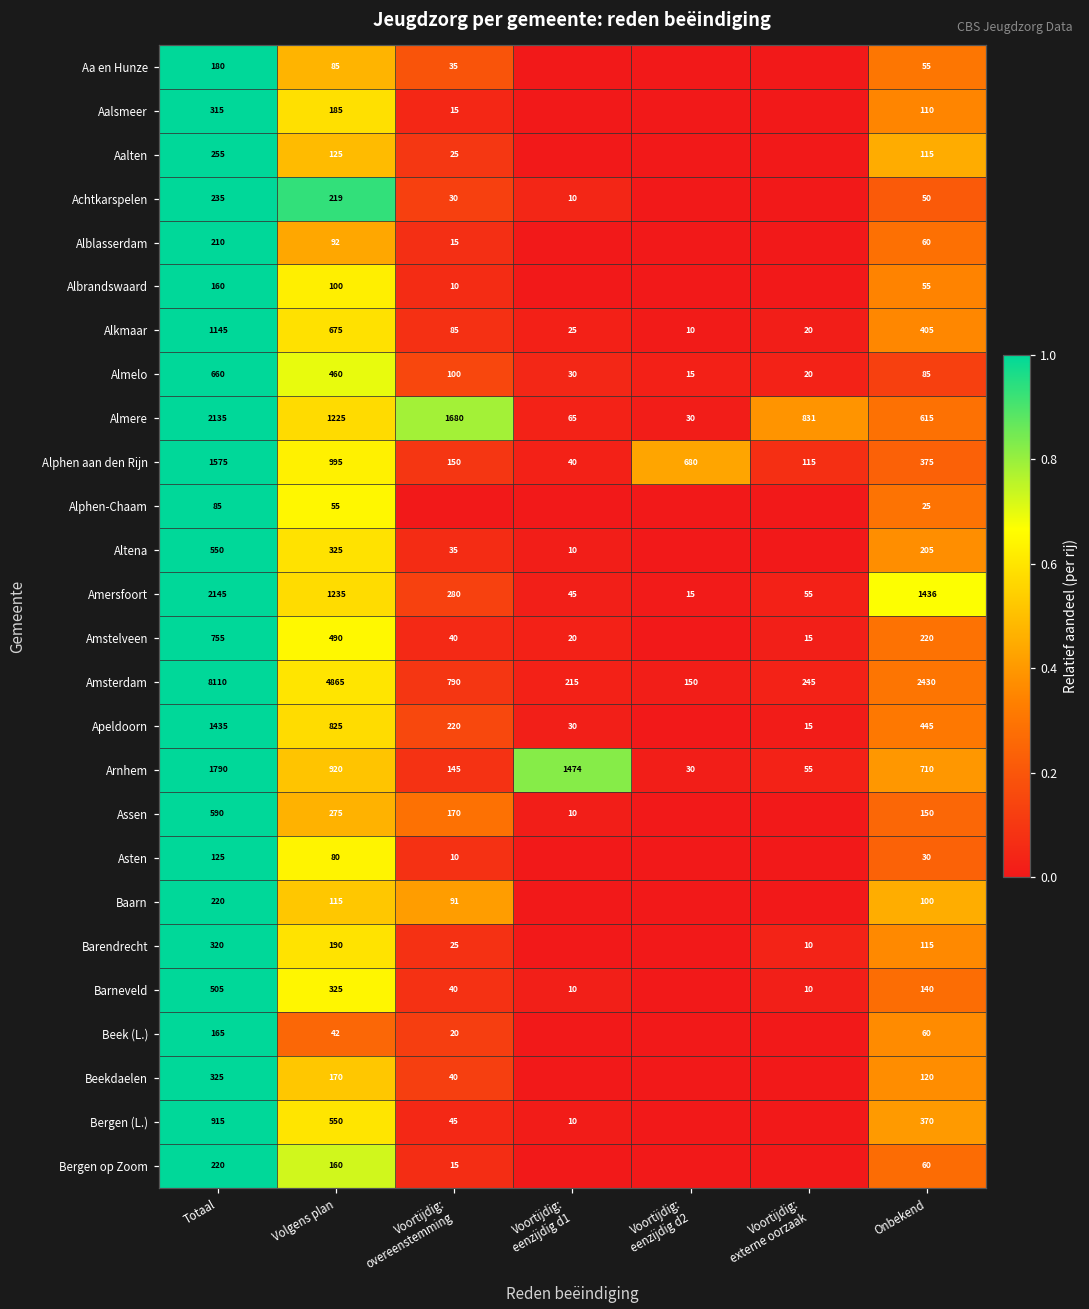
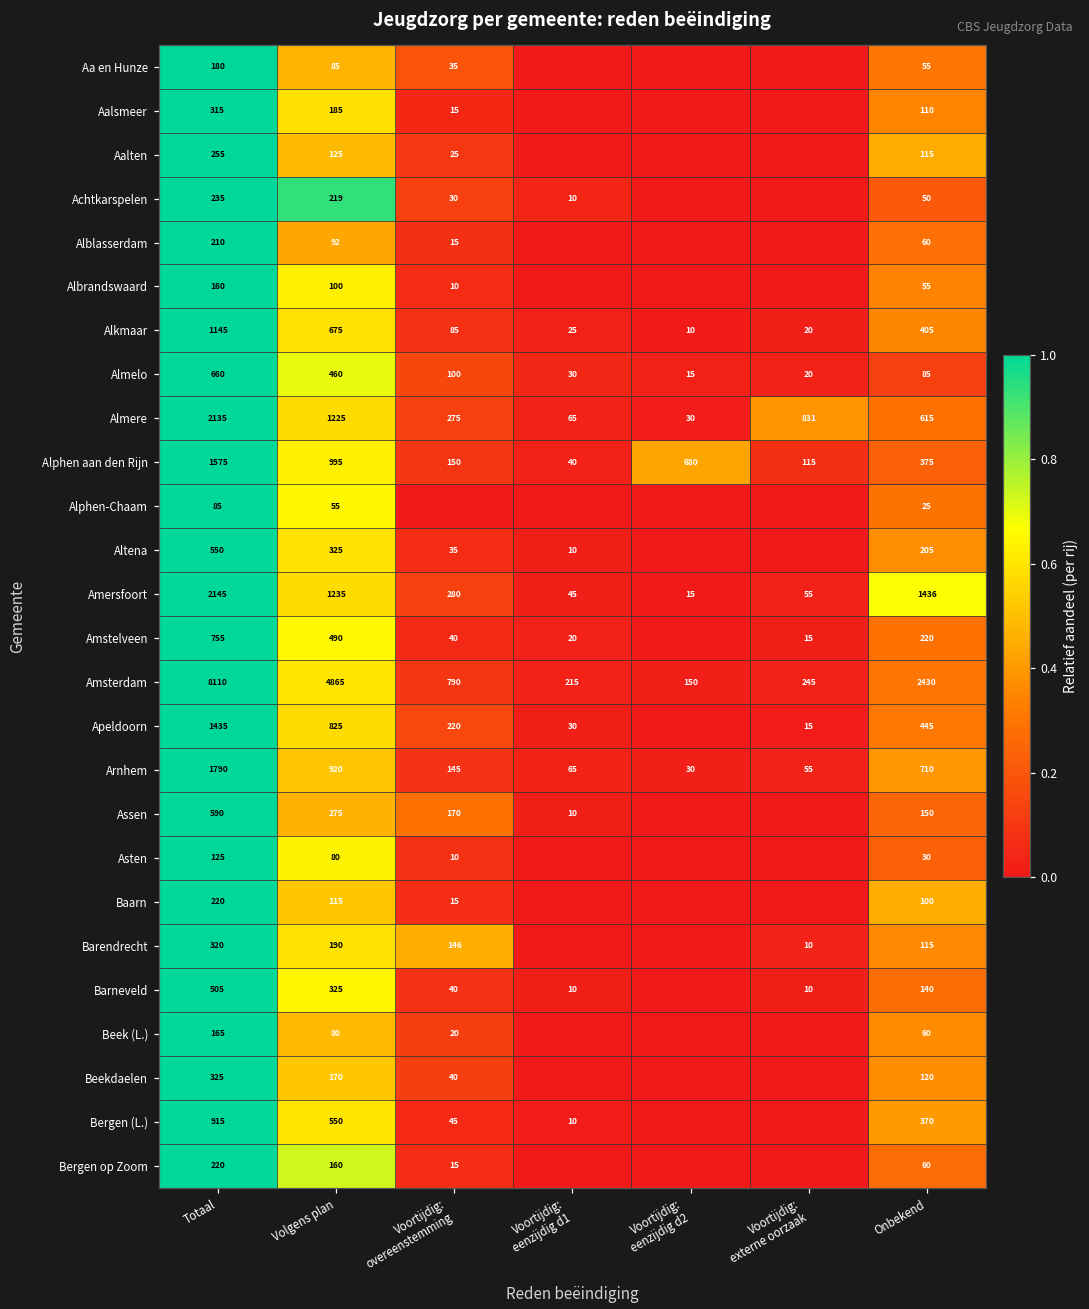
Almere, Voortijdig: overeenstemming: 1680 -> 275
Arnhem, Voortijdig: eenzijdig d1: 1474 -> 65
Baarn, Voortijdig: overeenstemming: 91 -> 15
Barendrecht, Voortijdig: overeenstemming: 25 -> 146
Beek (L.), Volgens plan: 42 -> 80
